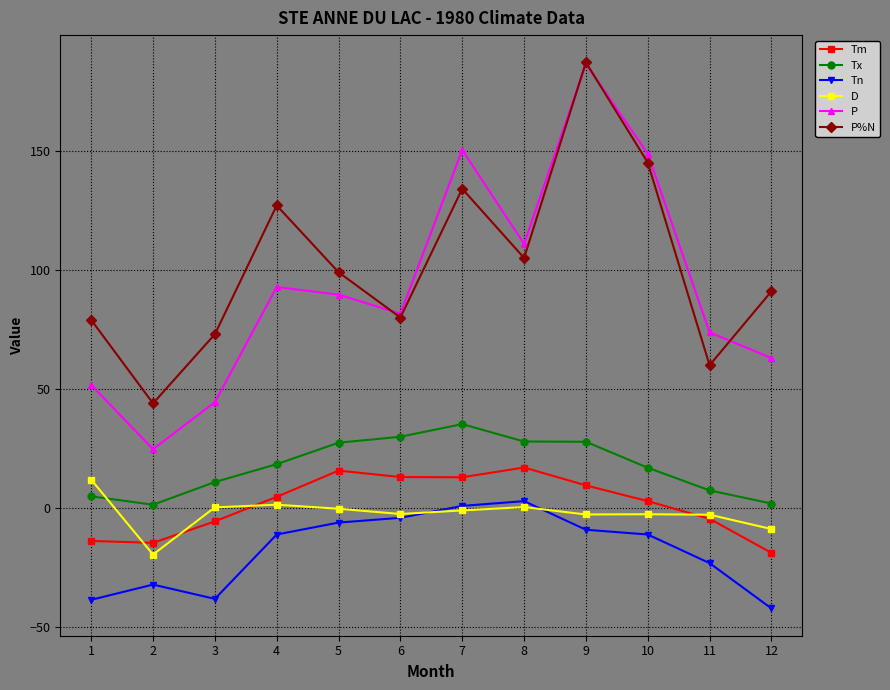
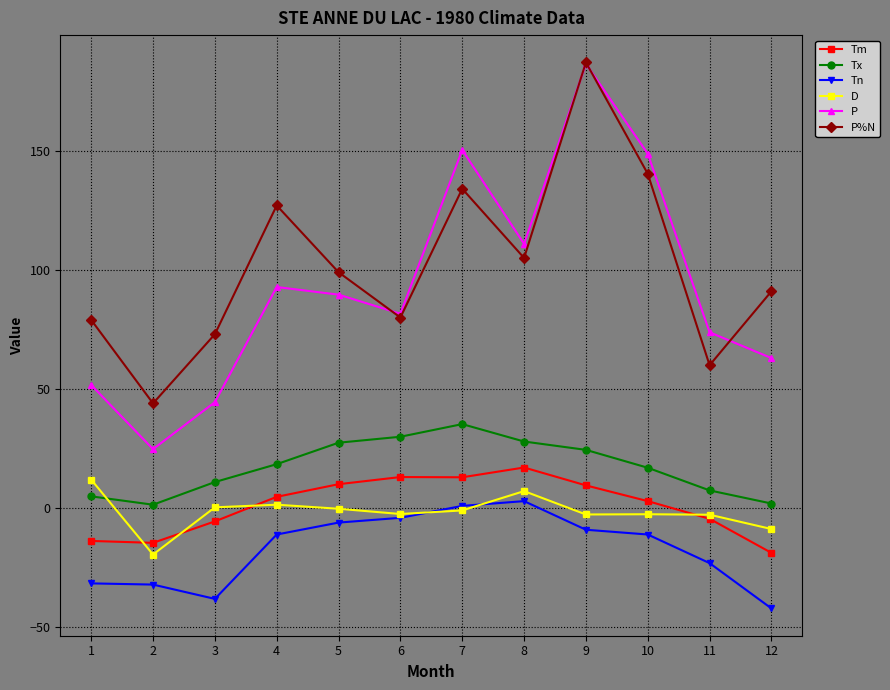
Tn, 1: -38 -> -32
Tm, 5: 16 -> 10
D, 8: 1 -> 7
Tx, 9: 28 -> 25
P%N, 10: 145 -> 140
